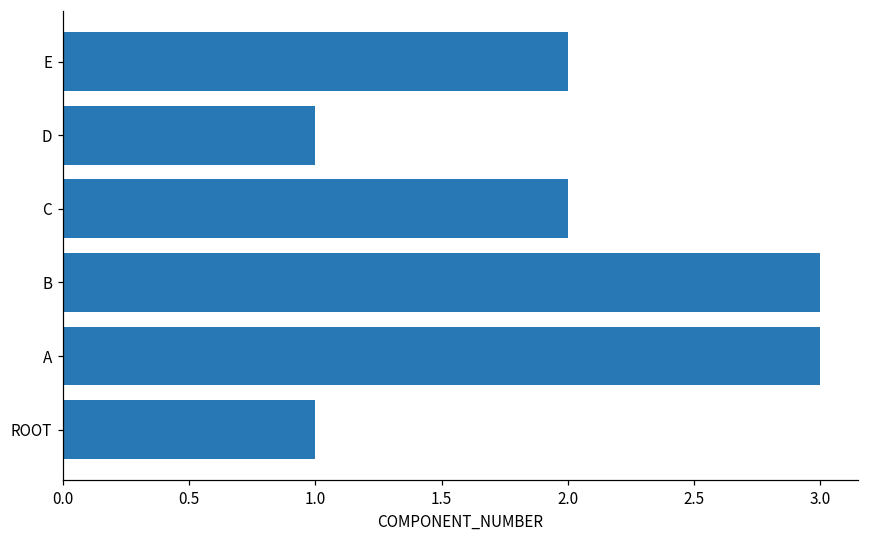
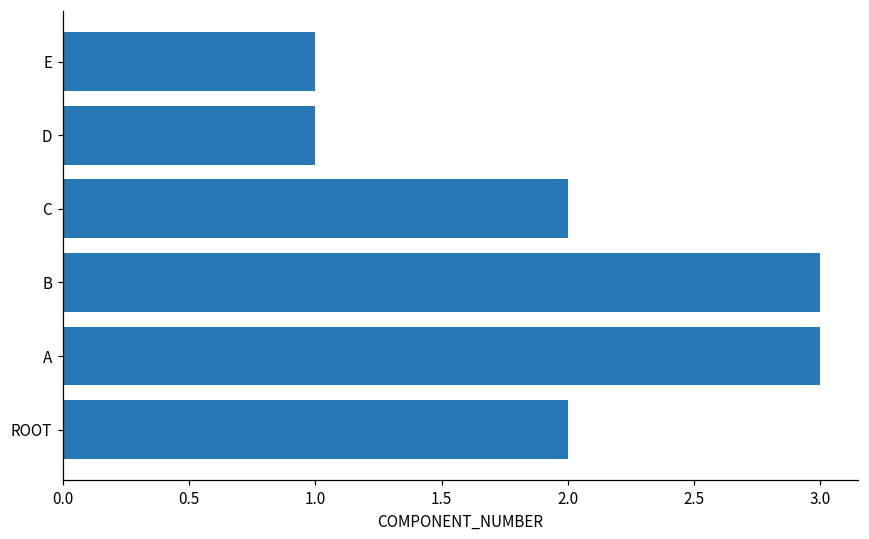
E: 2 -> 1
ROOT: 1 -> 2
